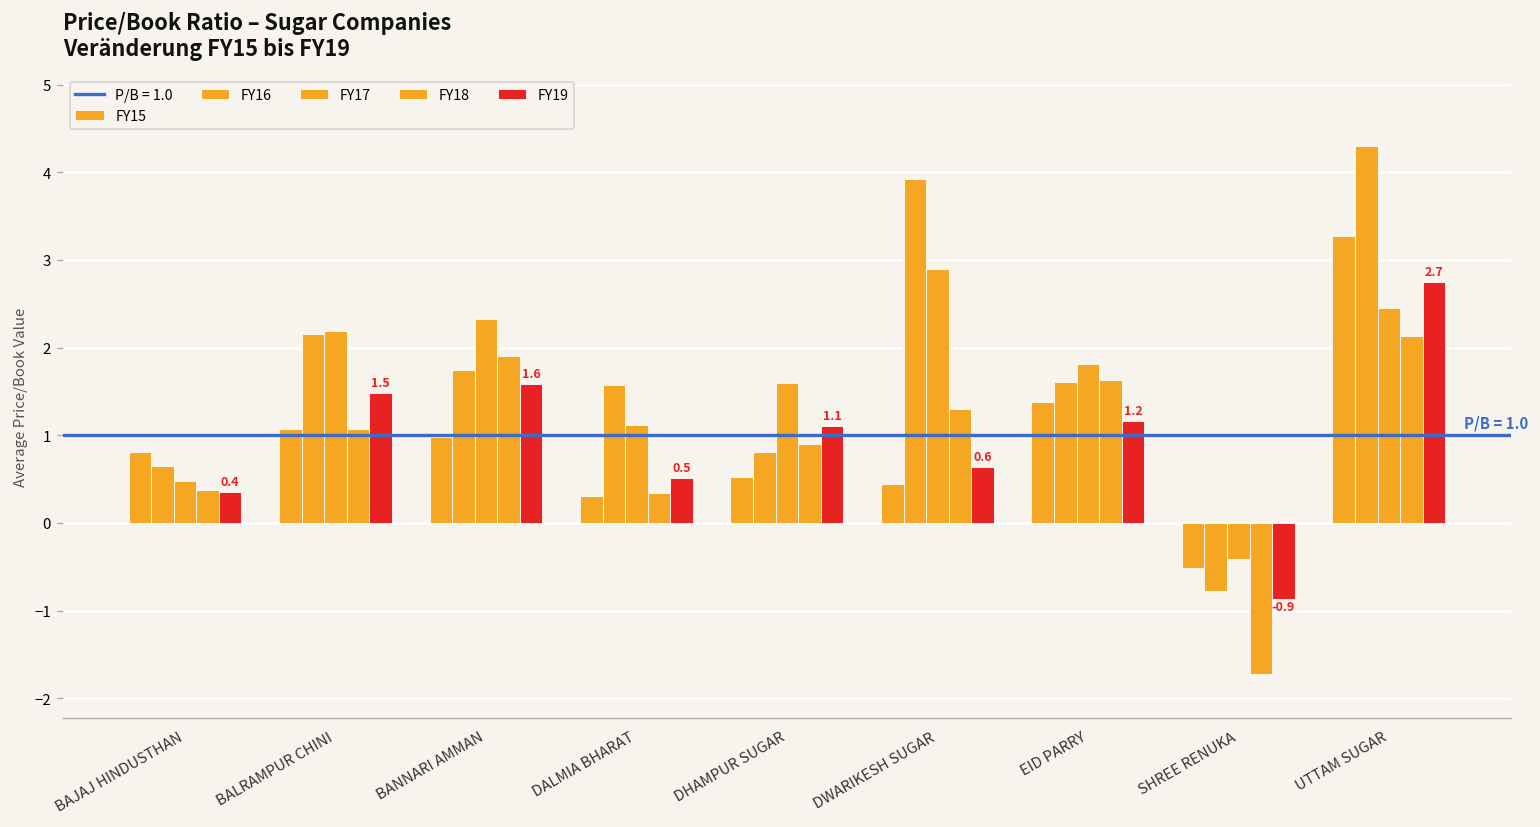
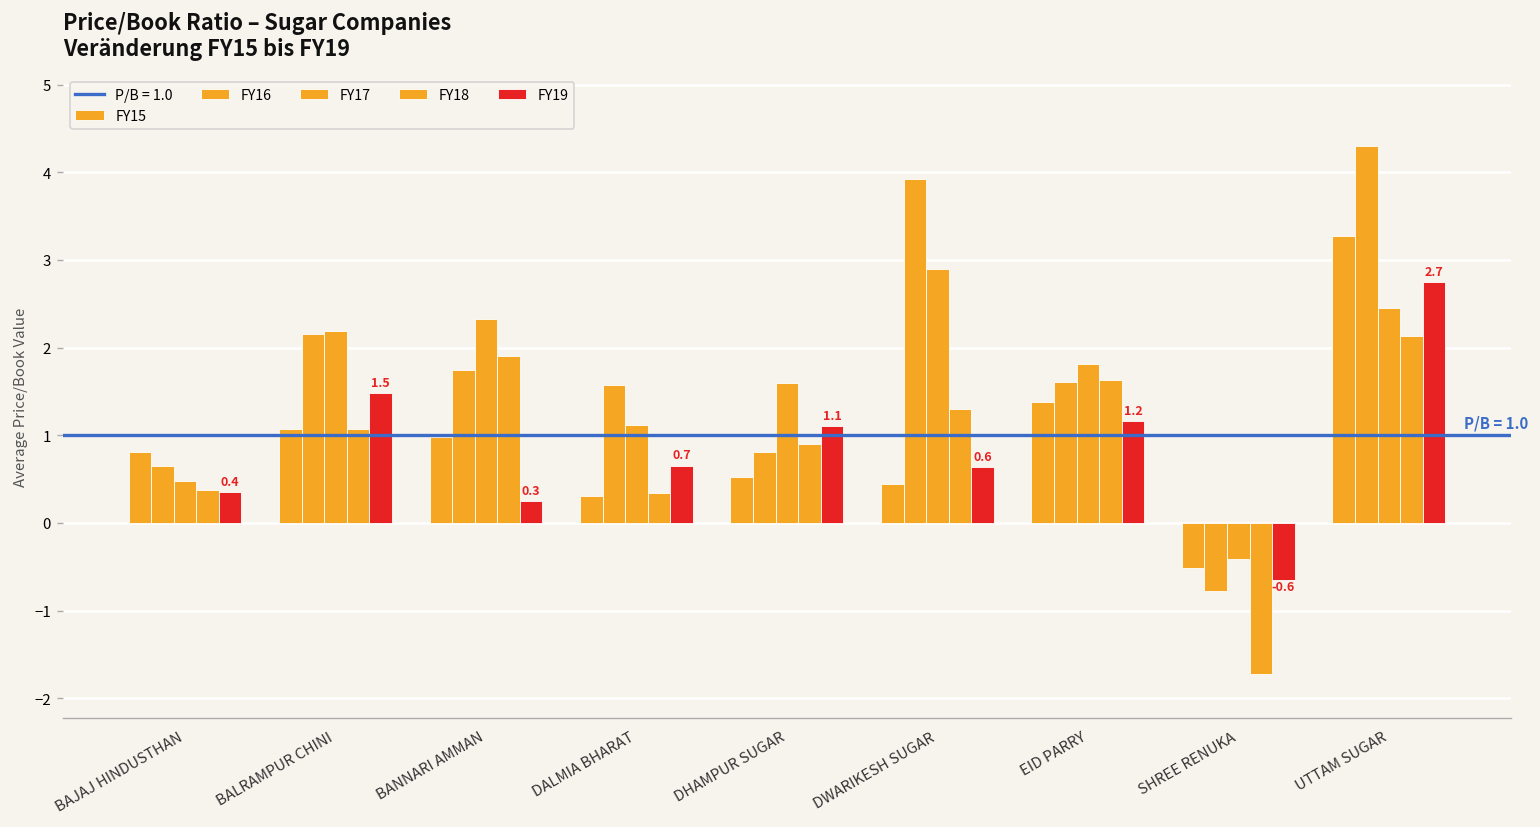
FY19, BANNARI AMMAN: 1.6 -> 0.3
FY19, DALMIA BHARAT: 0.5 -> 0.7
FY19, SHREE RENUKA: -0.9 -> -0.6
